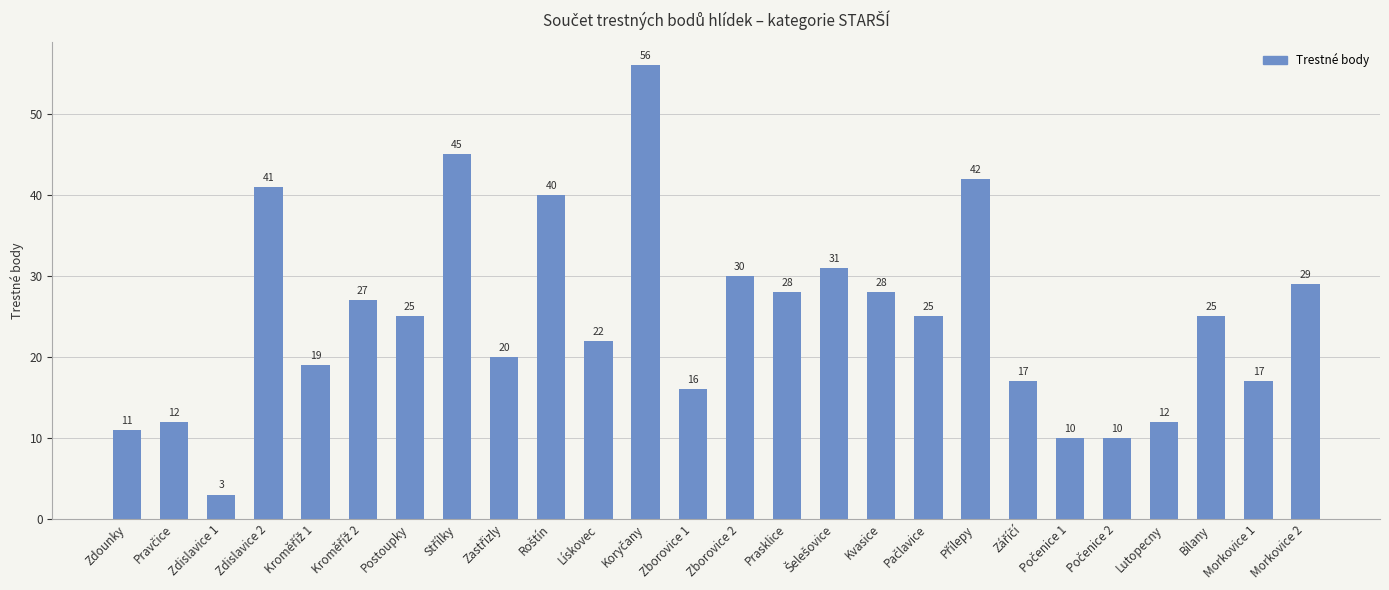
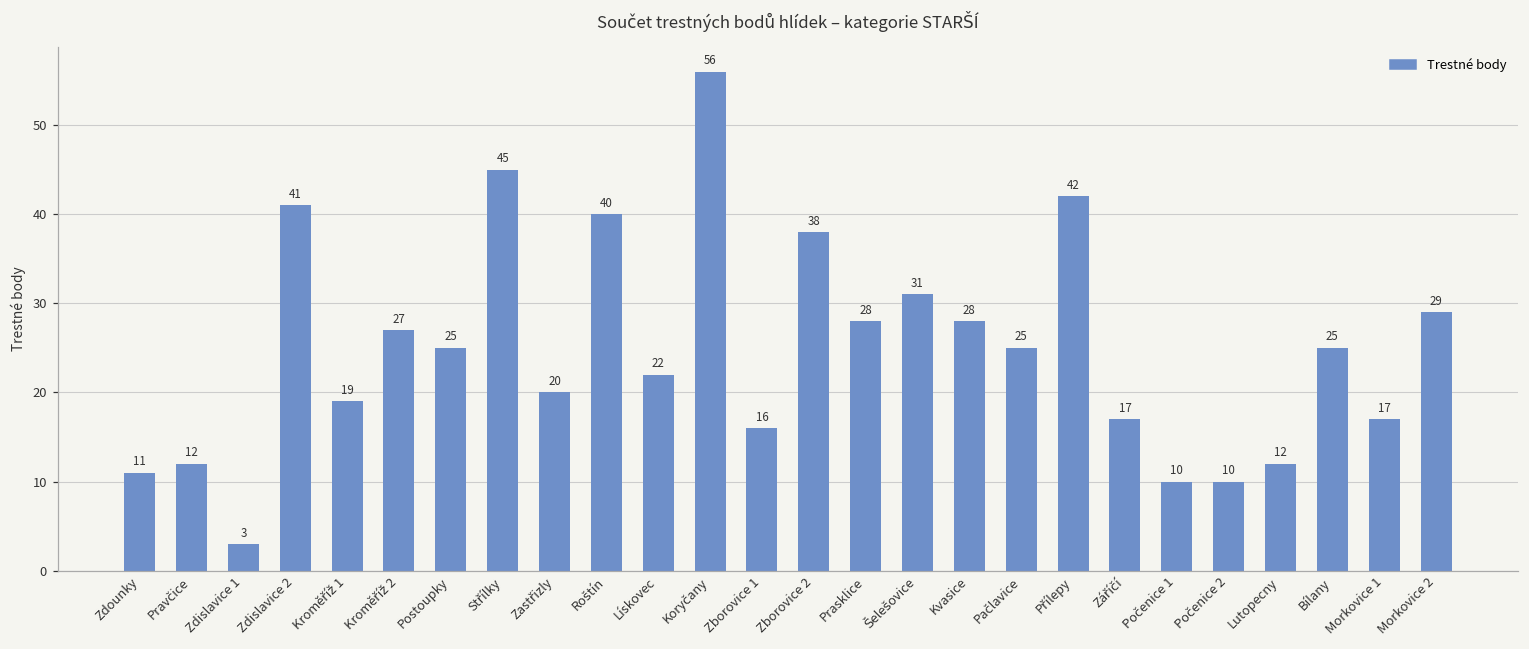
Zborovice 2: 30 -> 38
